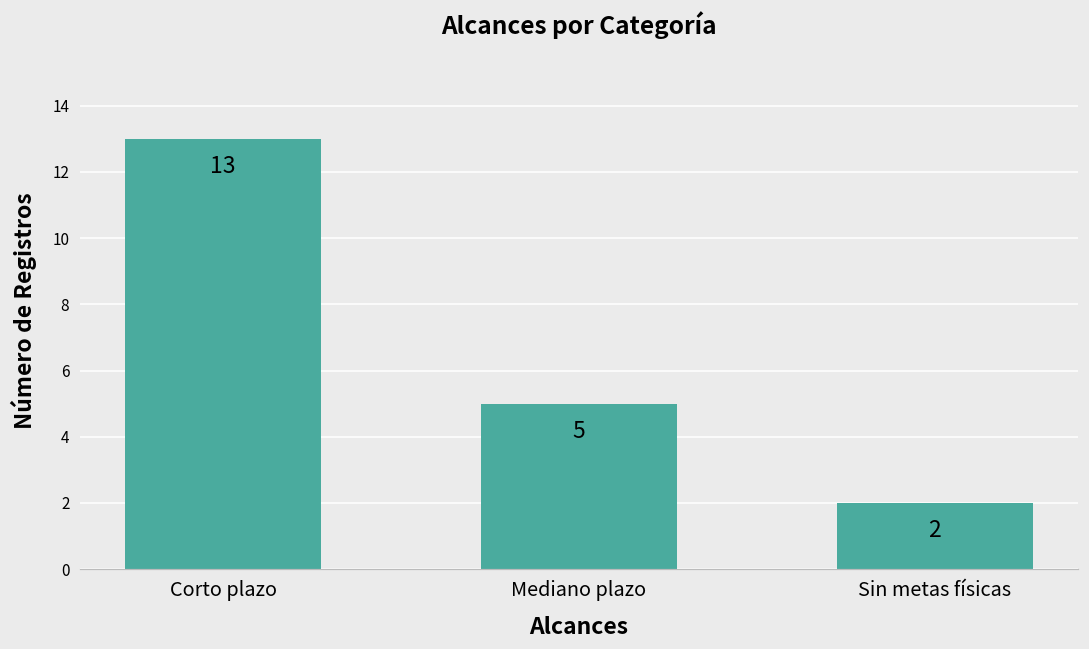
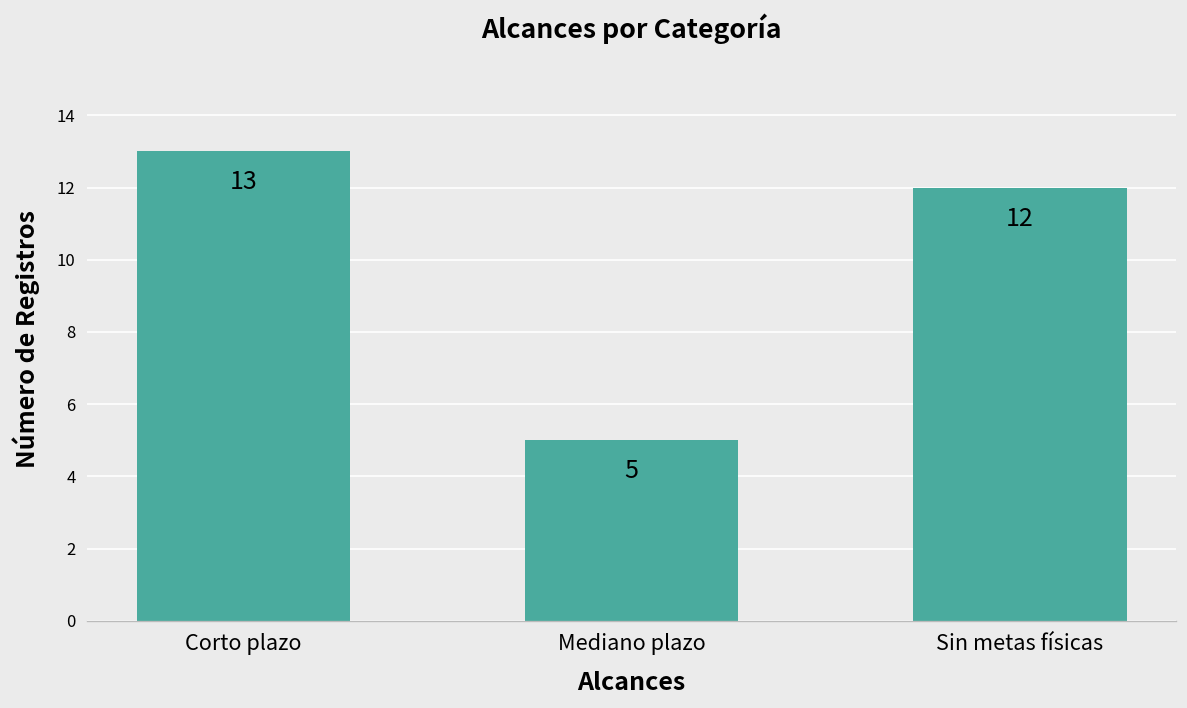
Sin metas físicas: 2 -> 12
